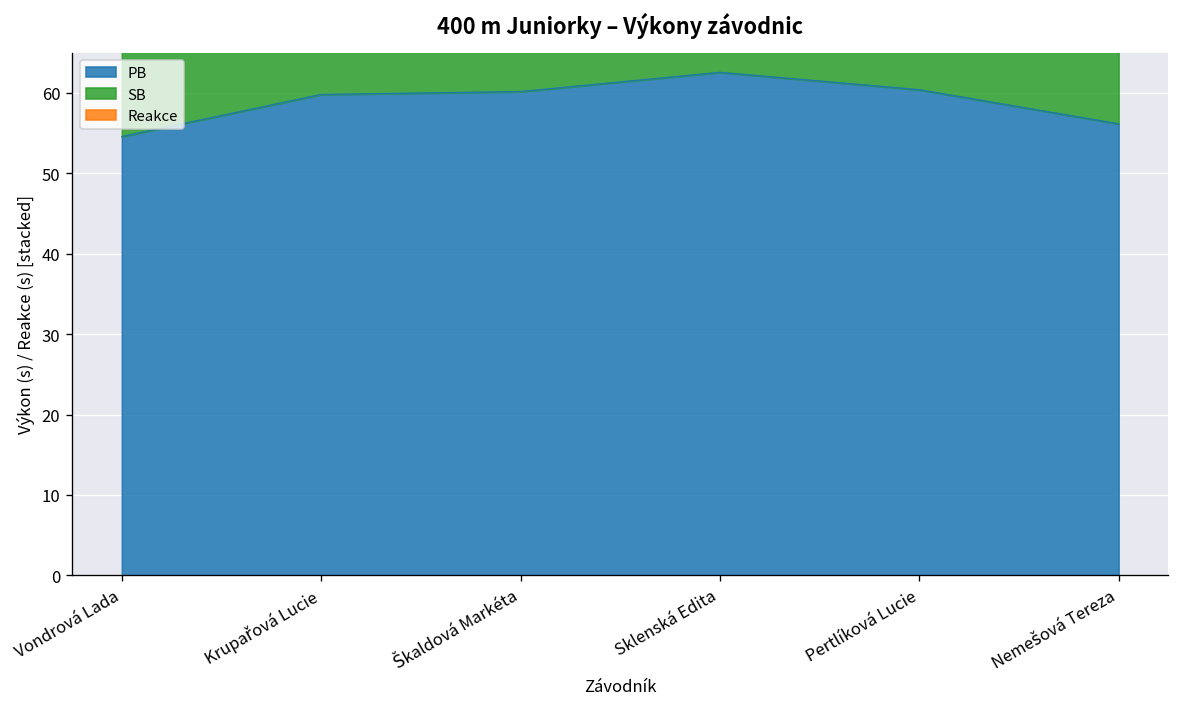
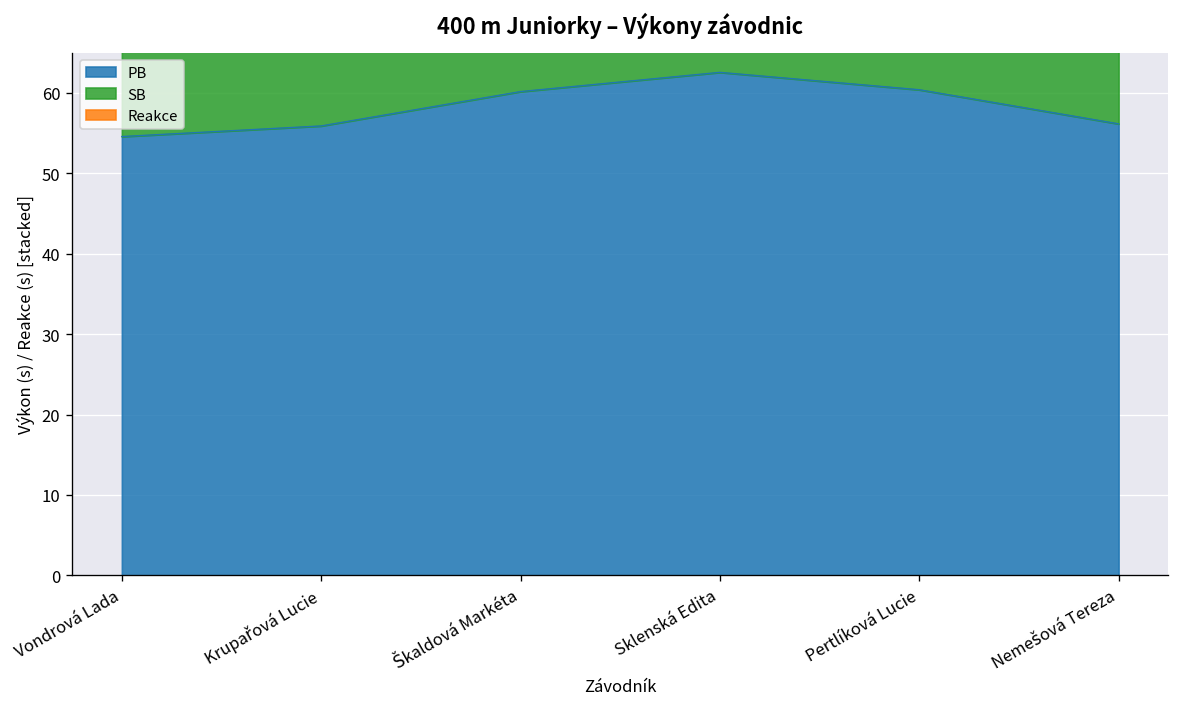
PB, Krupařová Lucie: 60 -> 56
